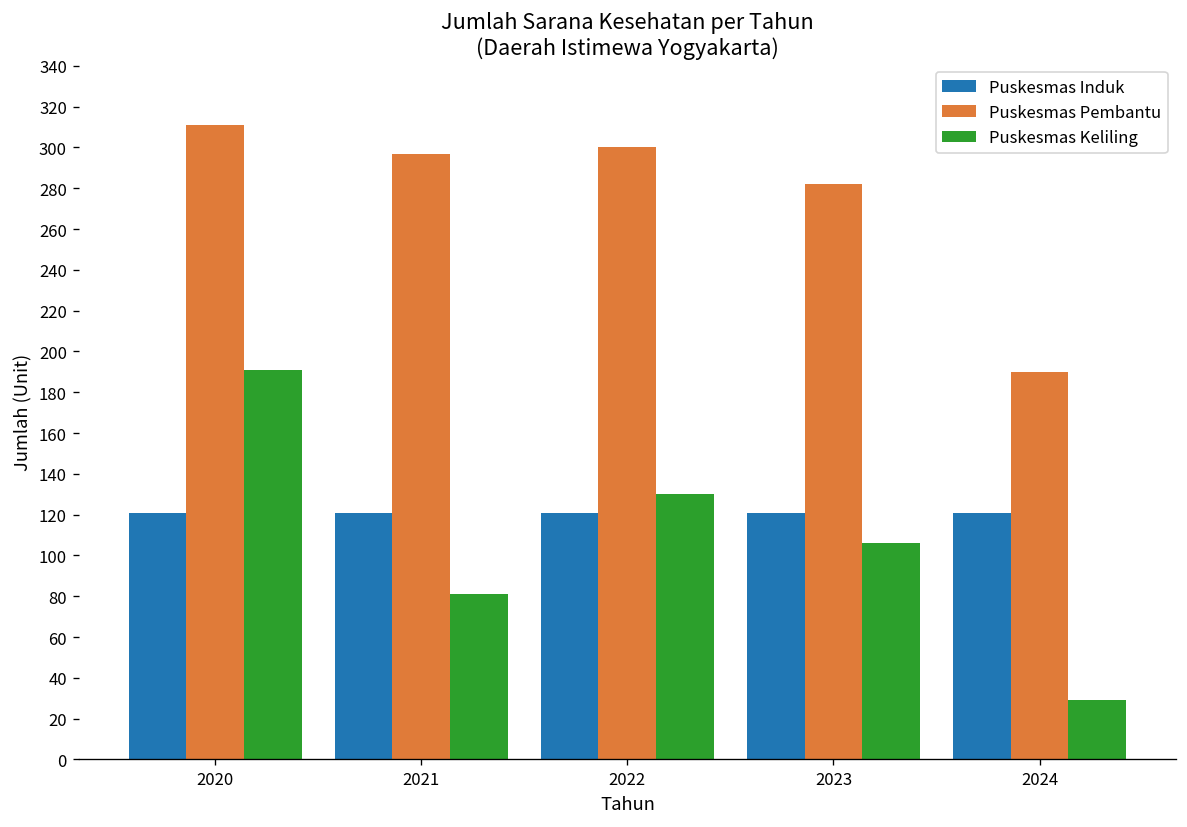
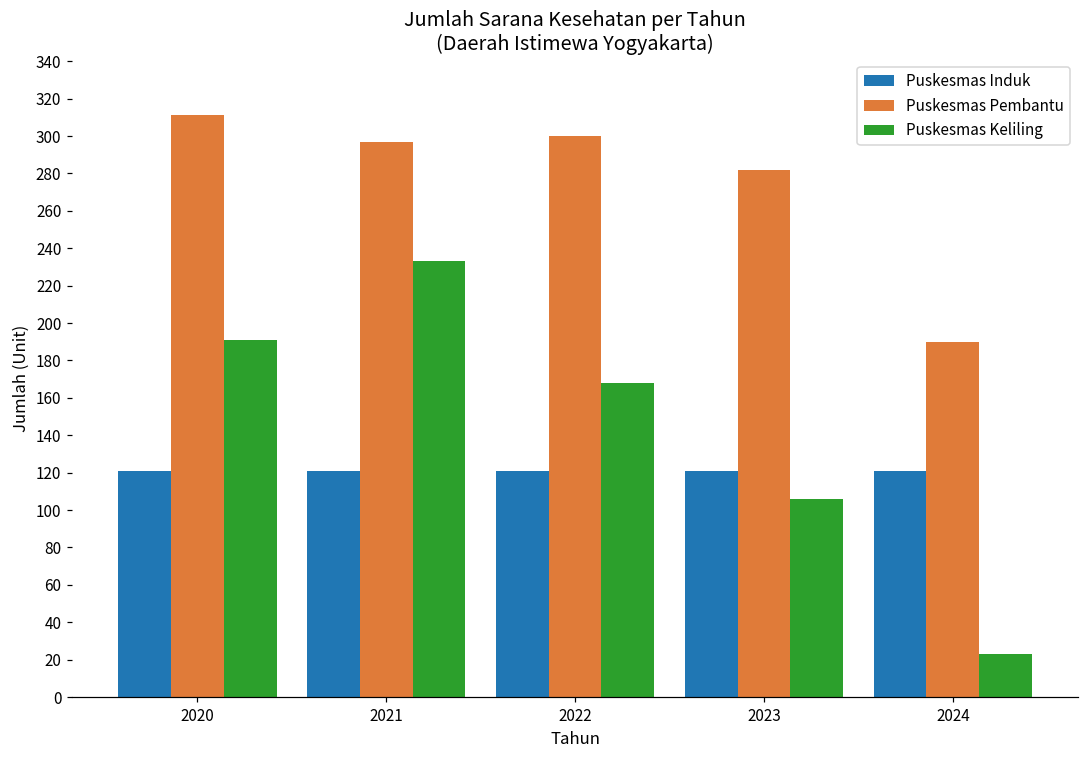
Puskesmas Keliling, 2021: 81 -> 233
Puskesmas Keliling, 2022: 130 -> 168
Puskesmas Keliling, 2024: 29 -> 23
